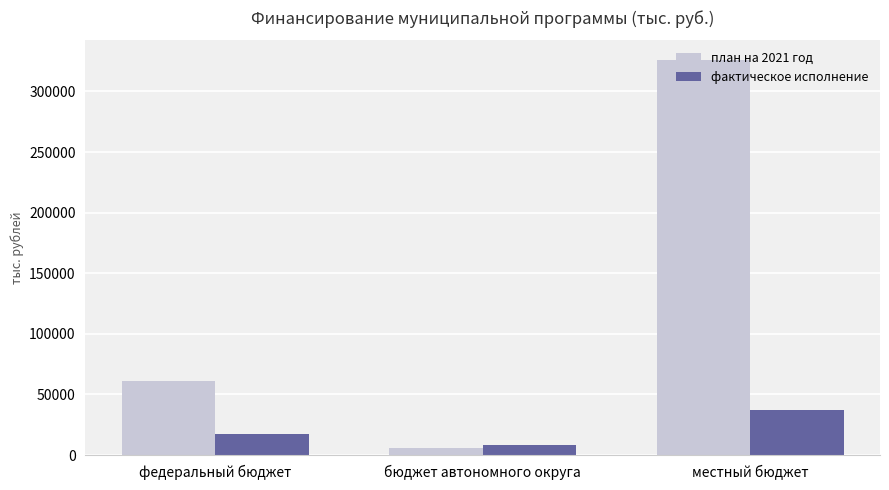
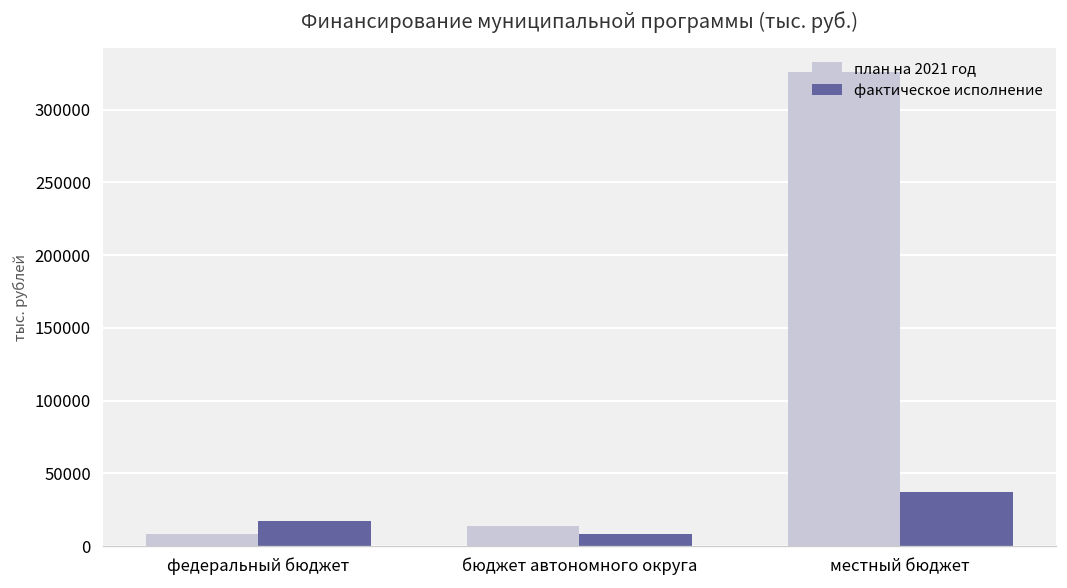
план на 2021 год, федеральный бюджет: 61000 -> 8000
план на 2021 год, бюджет автономного округа: 6000 -> 14000
